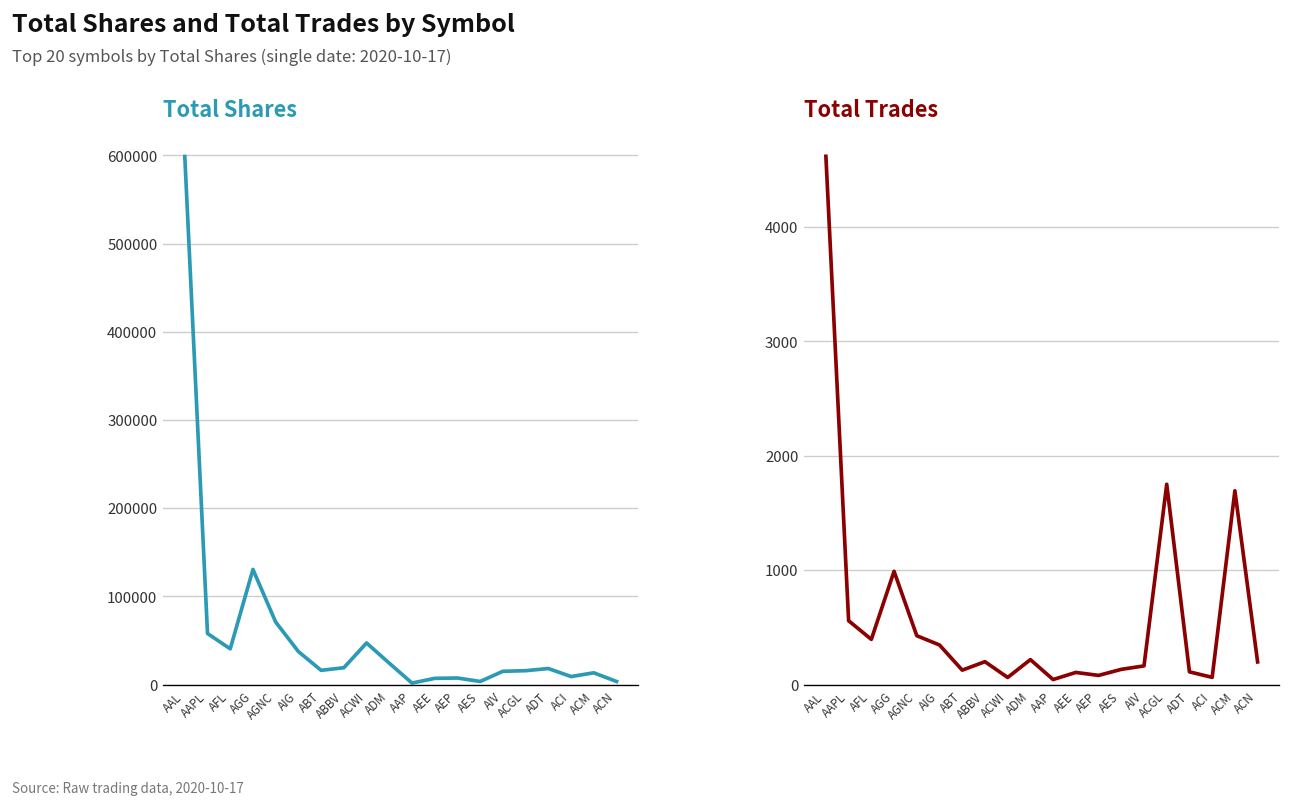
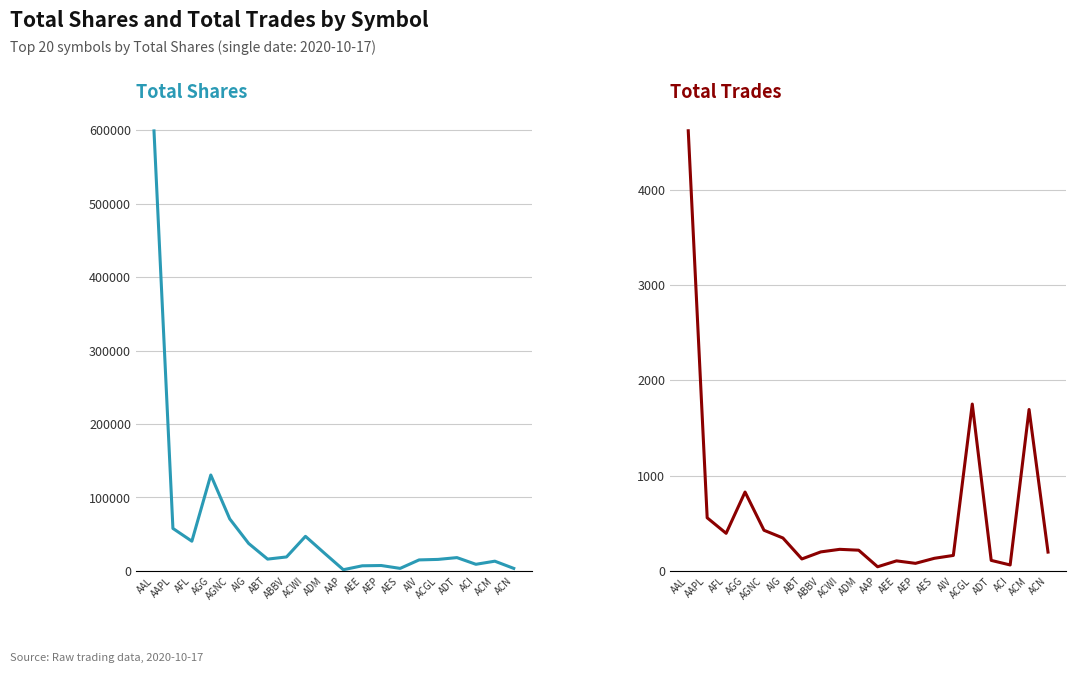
Total Trades, AGG: 1000 -> 800
Total Trades, ACWI: 100 -> 200
